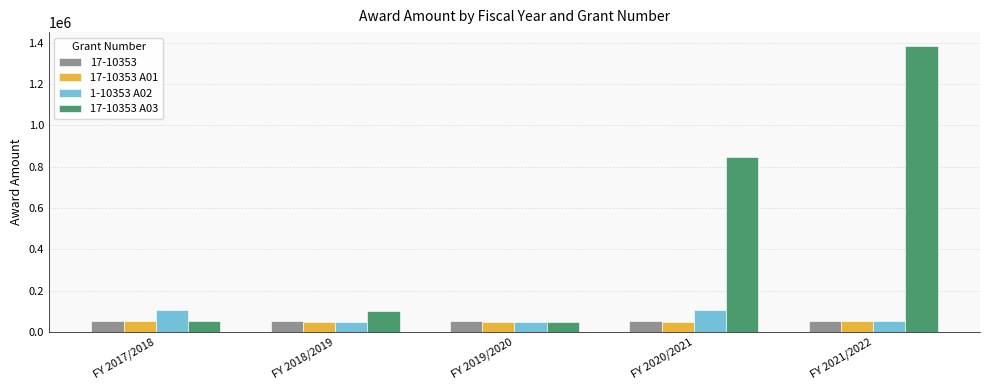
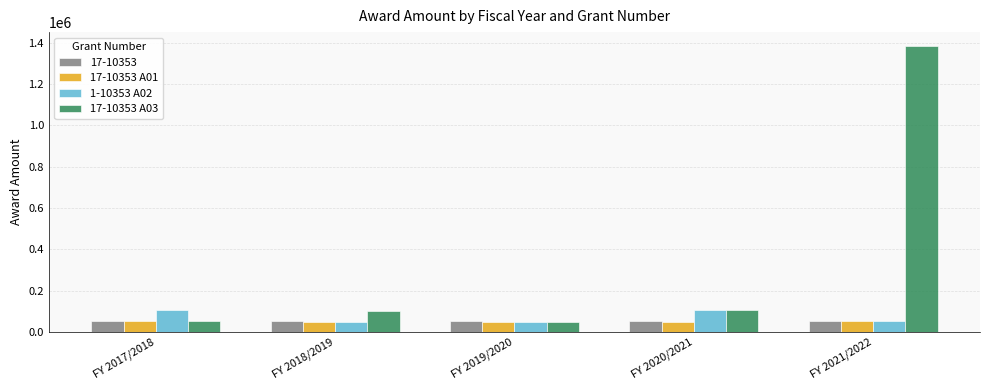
17-10353 A03, FY 2020/2021: 840000 -> 110000
